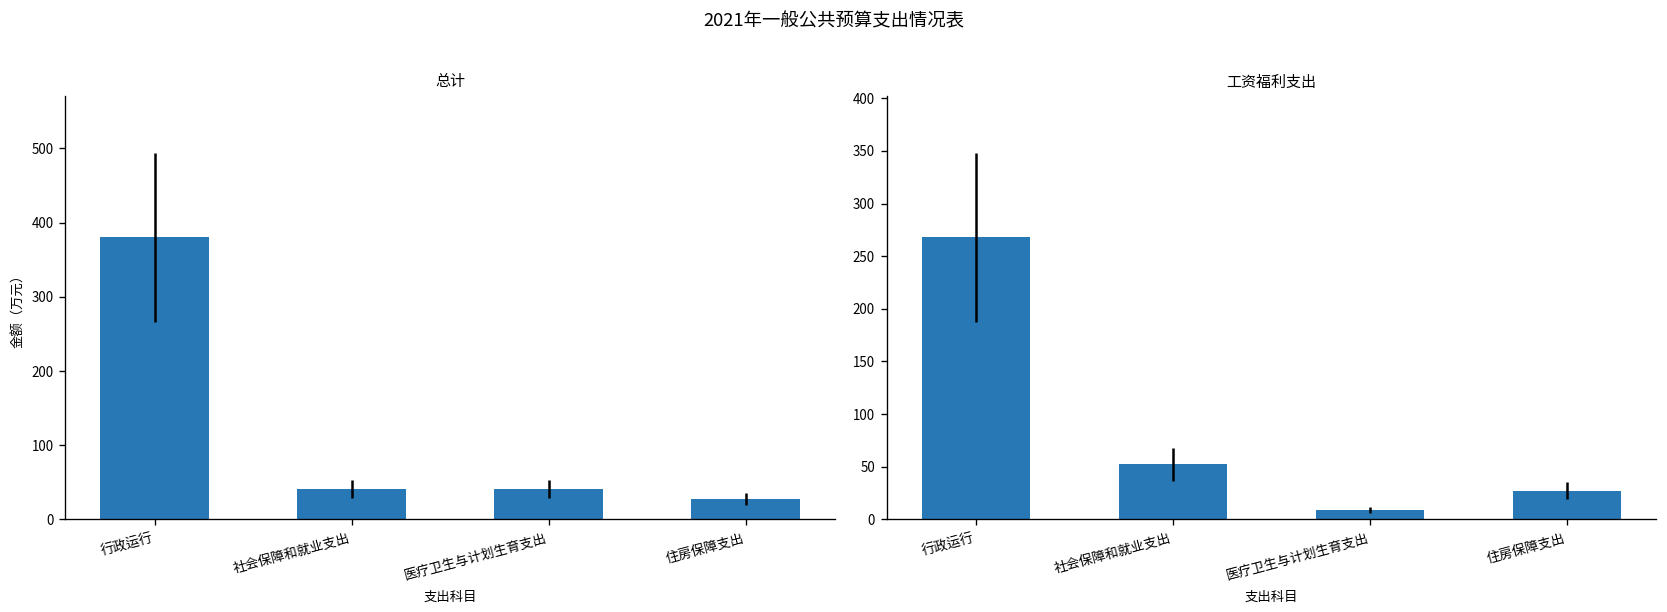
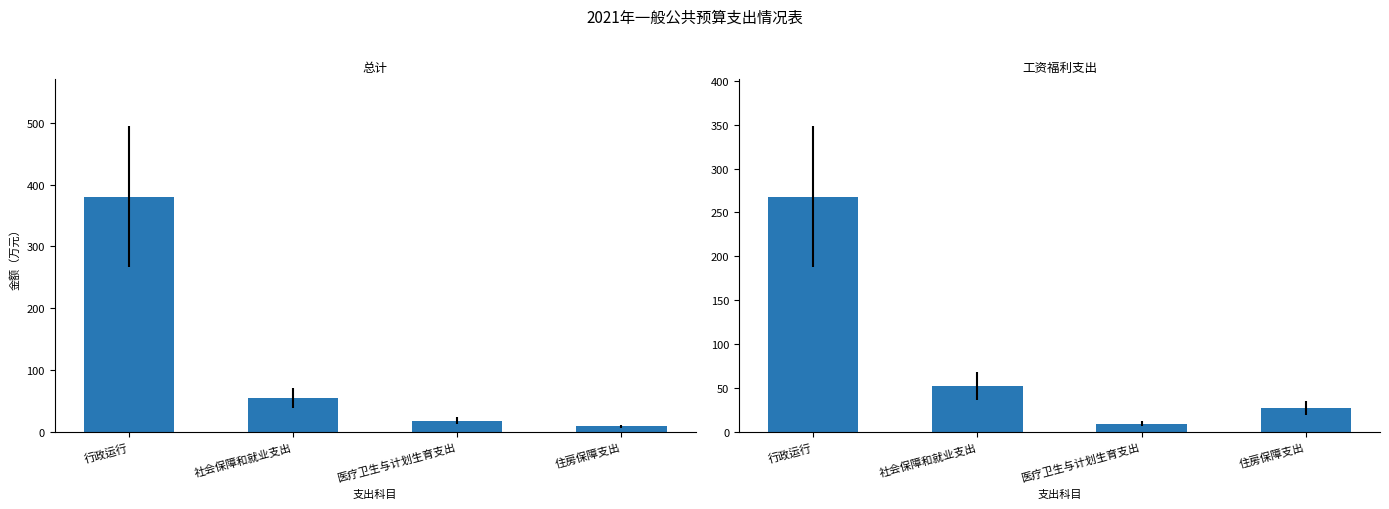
总计, 社会保障和就业支出: 40 -> 50
总计, 医疗卫生与计划生育支出: 40 -> 20
总计, 住房保障支出: 30 -> 10
